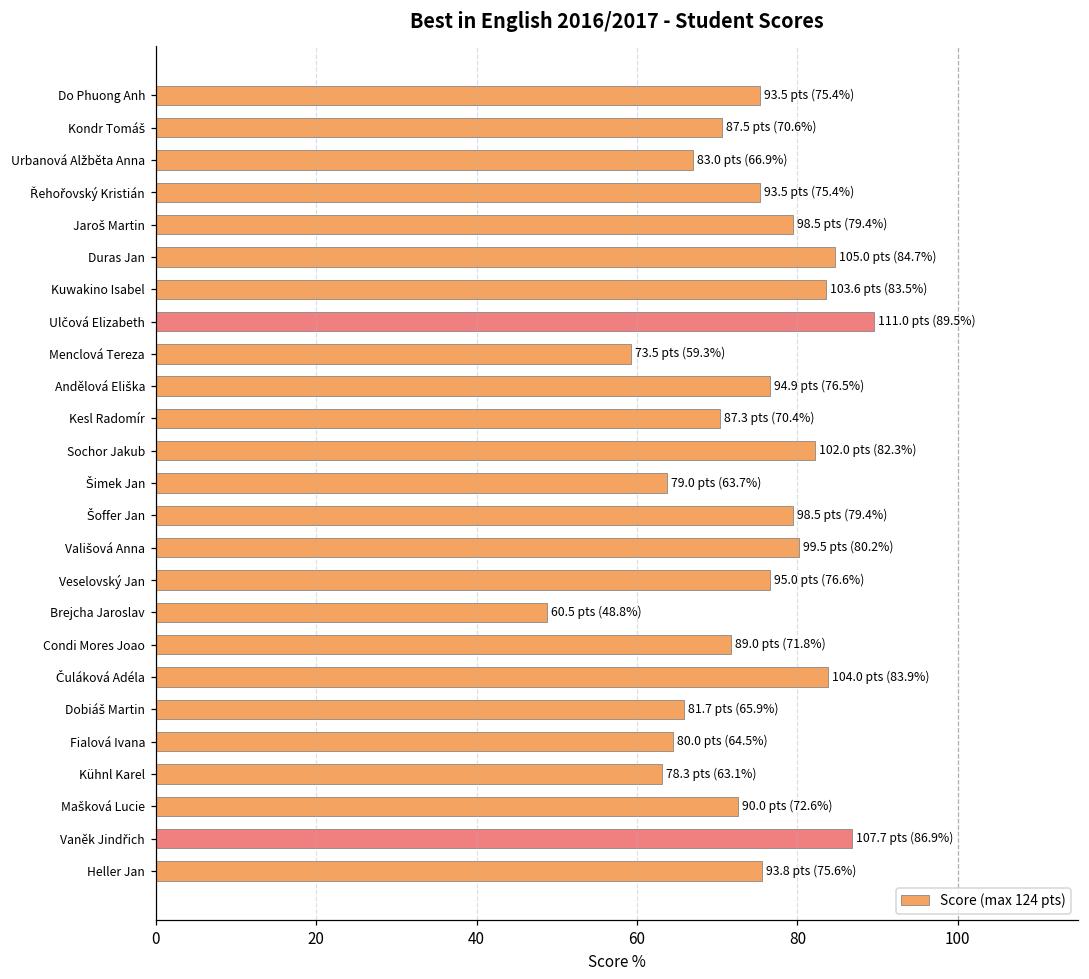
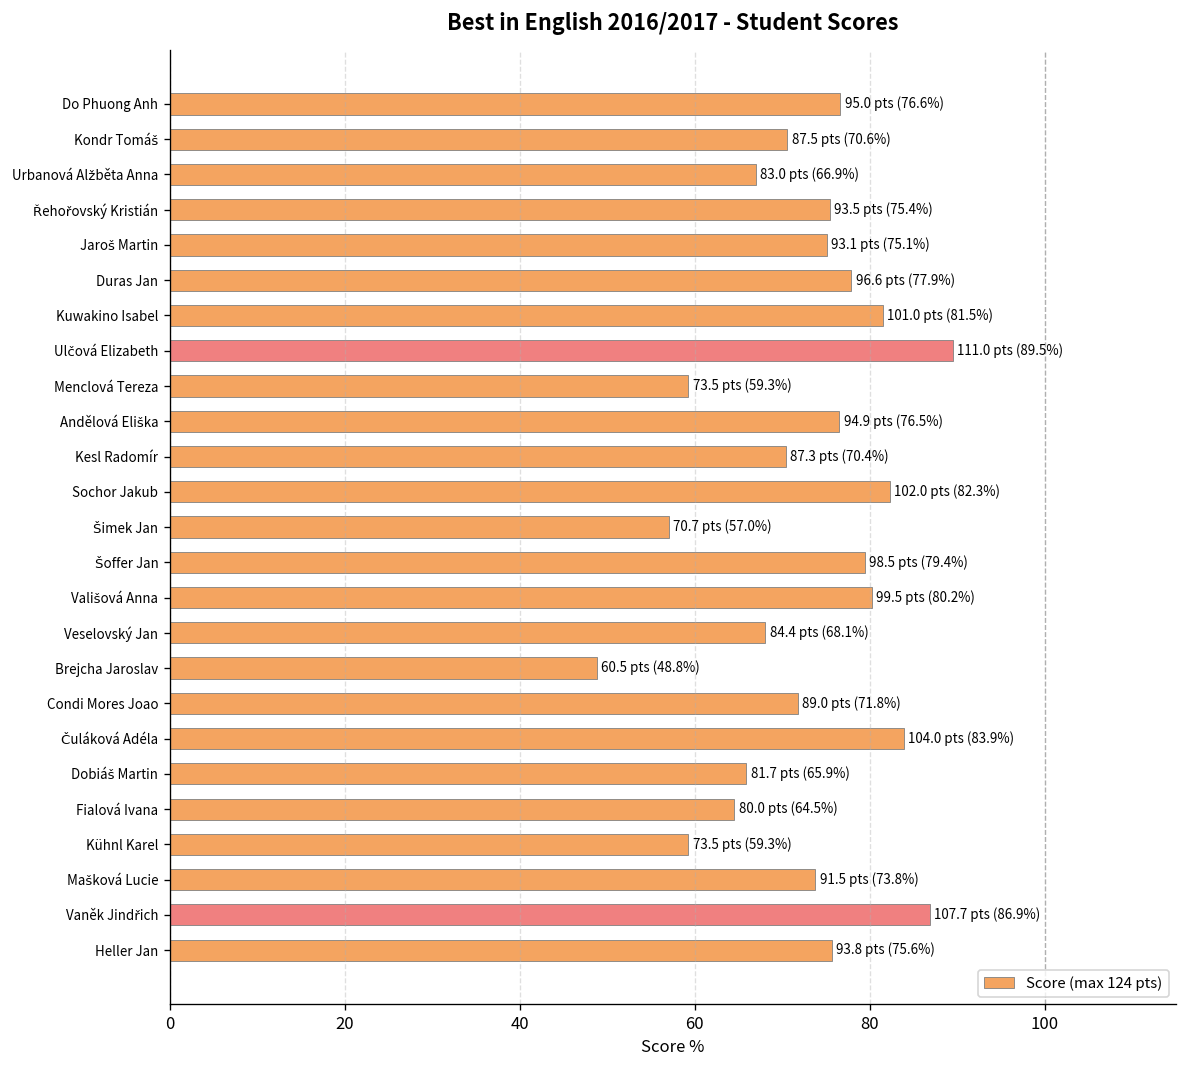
Do Phuong Anh: 93.5 pts (75.4%) -> 95.0 pts (76.6%)
Jaroš Martin: 98.5 pts (79.4%) -> 93.1 pts (75.1%)
Duras Jan: 105.0 pts (84.7%) -> 96.6 pts (77.9%)
Kuwakino Isabel: 103.6 pts (83.5%) -> 101.0 pts (81.5%)
Šimek Jan: 79.0 pts (63.7%) -> 70.7 pts (57.0%)
Veselovský Jan: 95.0 pts (76.6%) -> 84.4 pts (68.1%)
Kühnl Karel: 78.3 pts (63.1%) -> 73.5 pts (59.3%)
Mašková Lucie: 90.0 pts (72.6%) -> 91.5 pts (73.8%)
